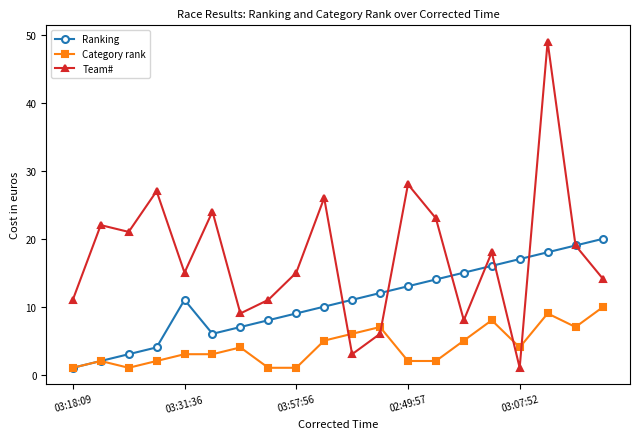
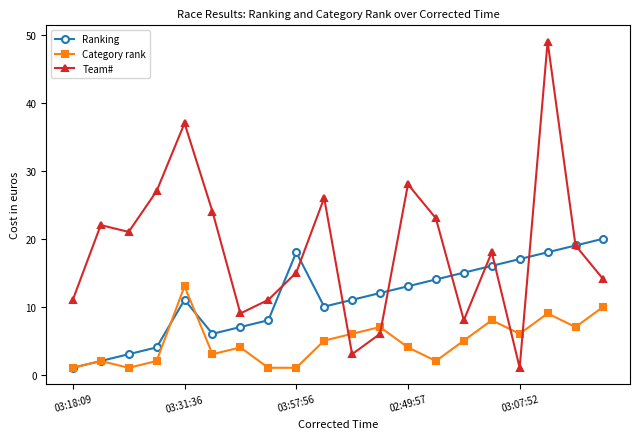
Category rank, 03:31:36: 3 -> 13
Team#, 03:31:36: 15 -> 37
Ranking, 03:57:56: 9 -> 18
Category rank, 02:49:57: 2 -> 4
Category rank, 03:07:52: 4 -> 6
